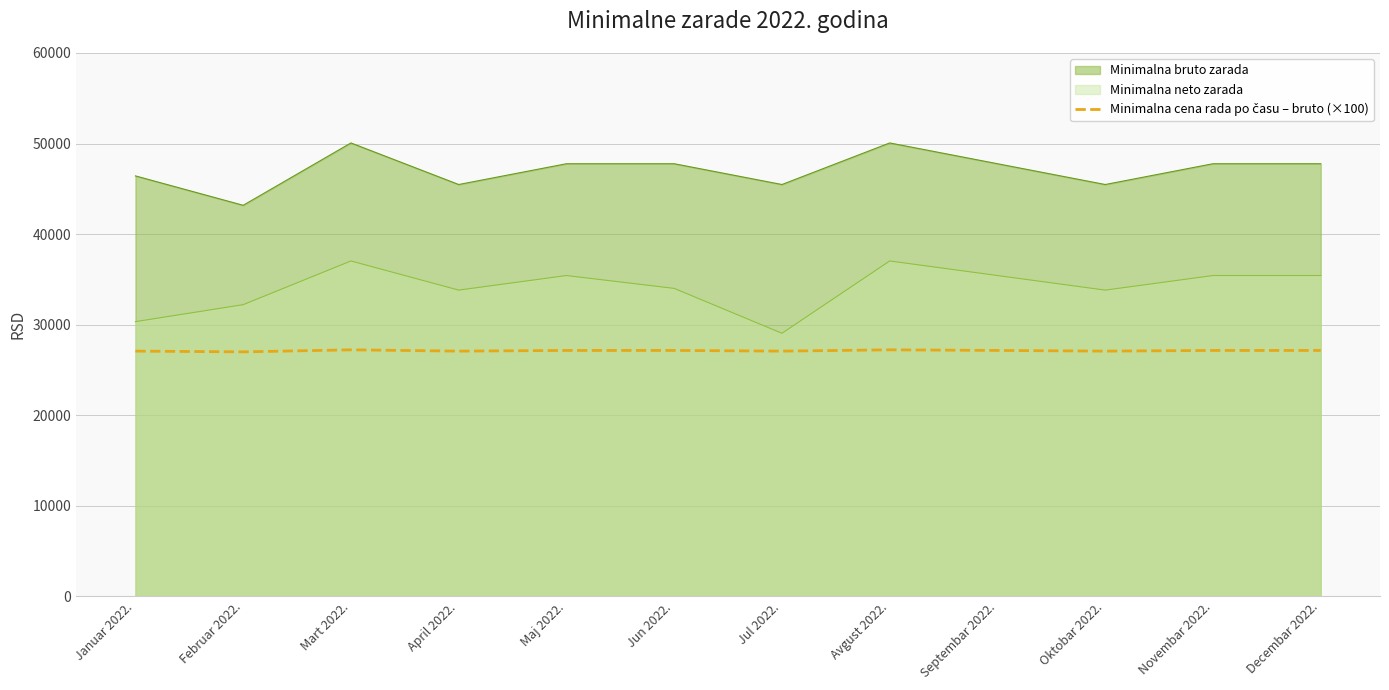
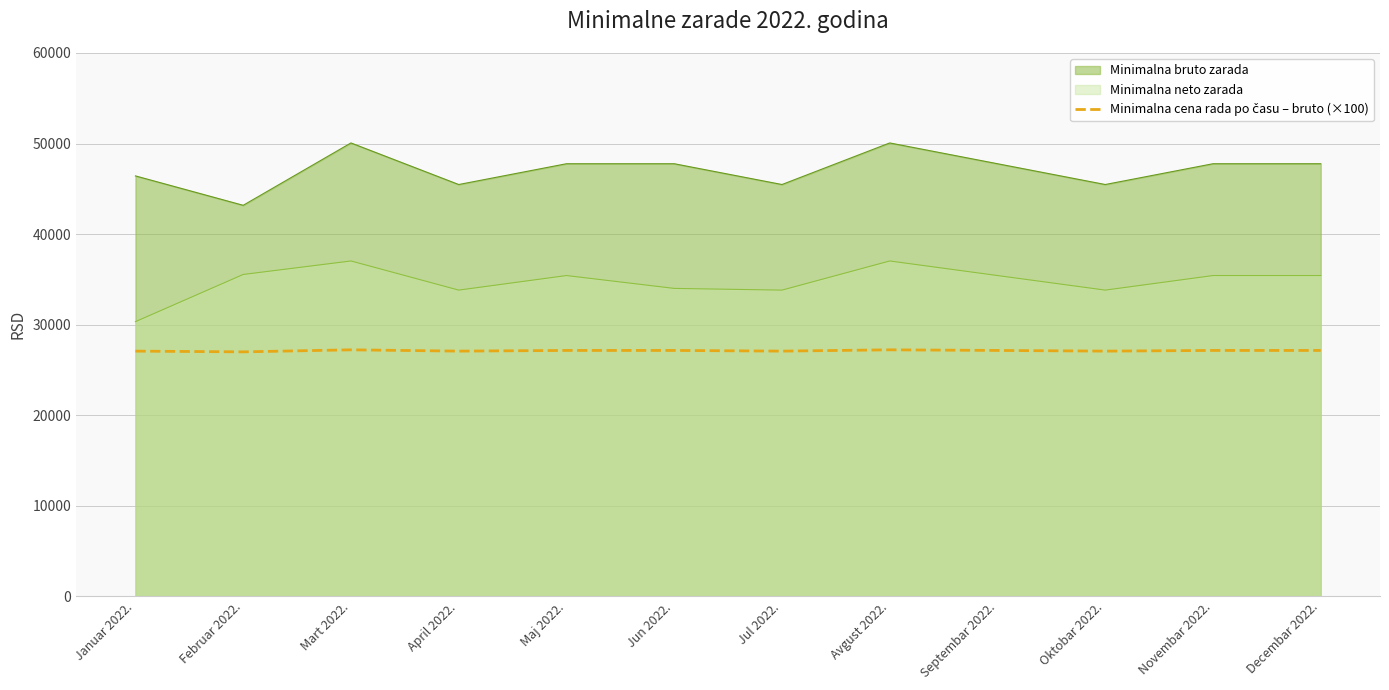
Minimalna neto zarada, Februar 2022.: 32000 -> 36000
Minimalna neto zarada, Jul 2022.: 29000 -> 34000
